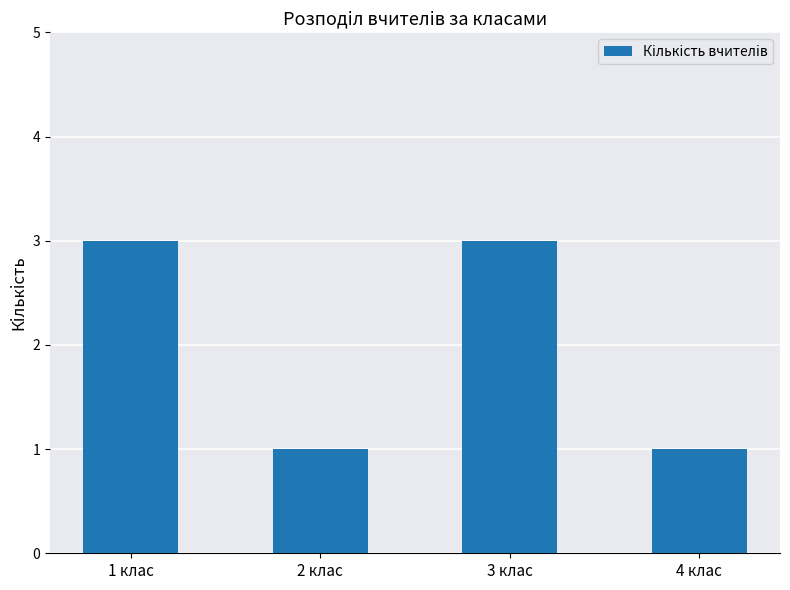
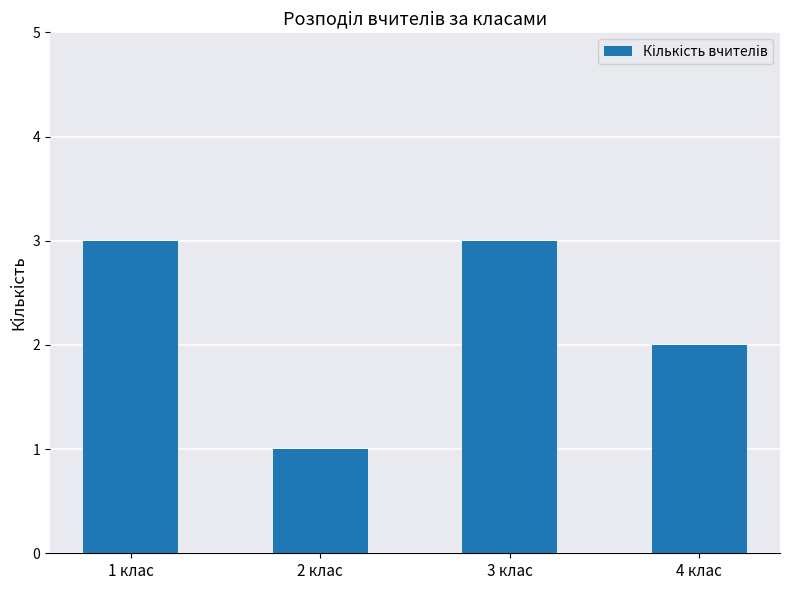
4 клас: 1 -> 2
